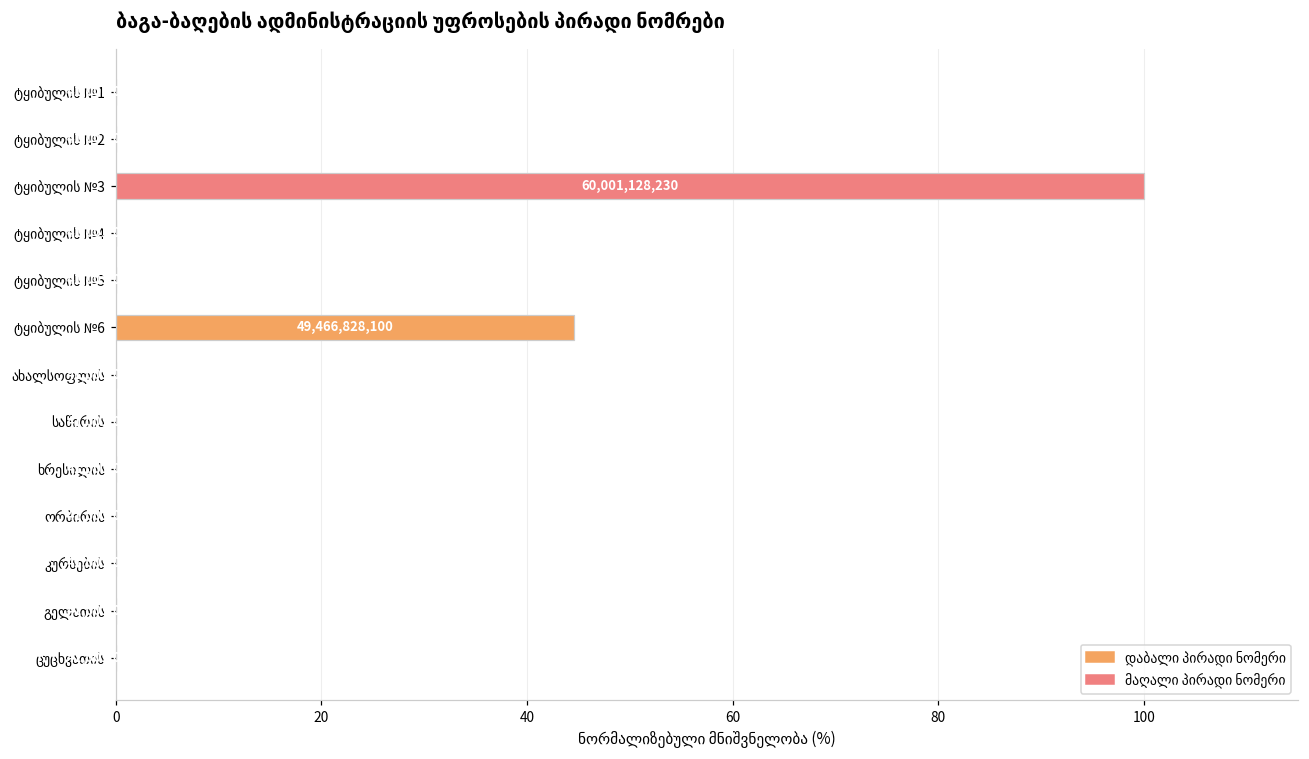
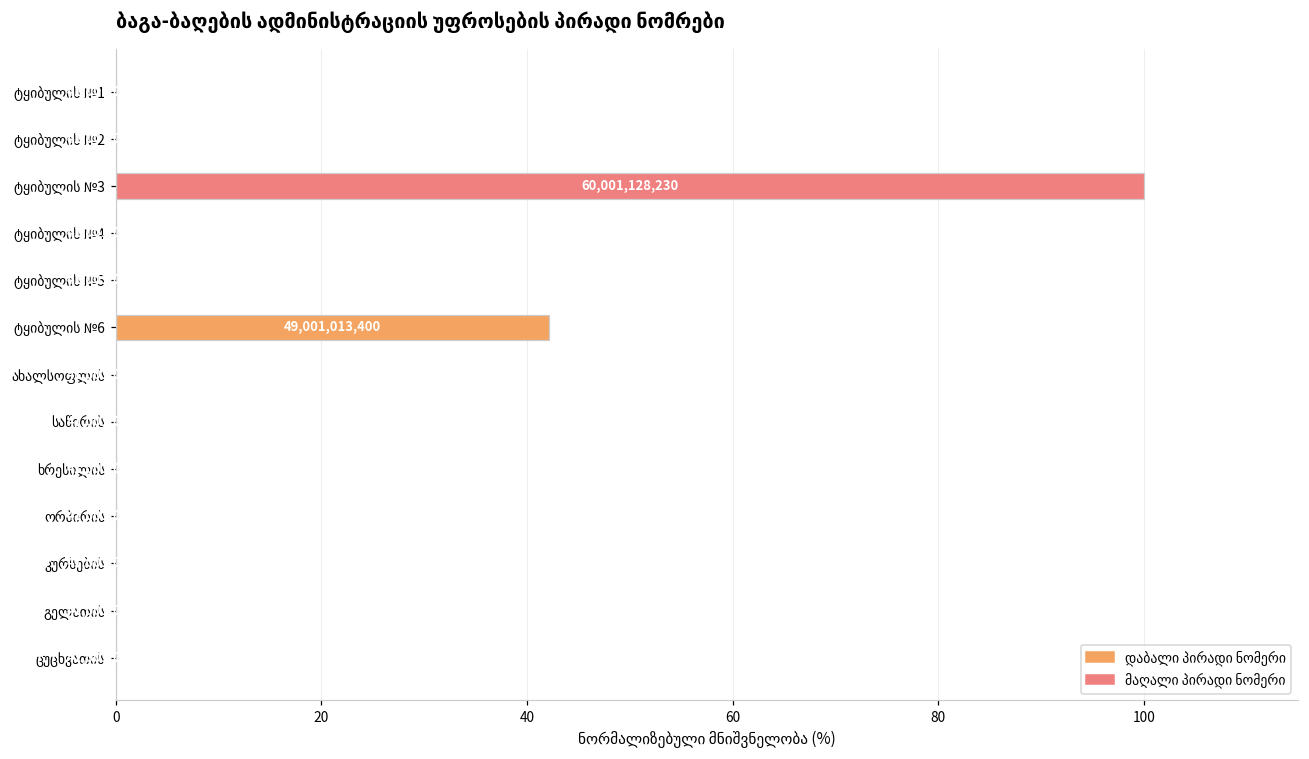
ტყიბულის №6: 49,466,828,100 -> 49,001,013,400
